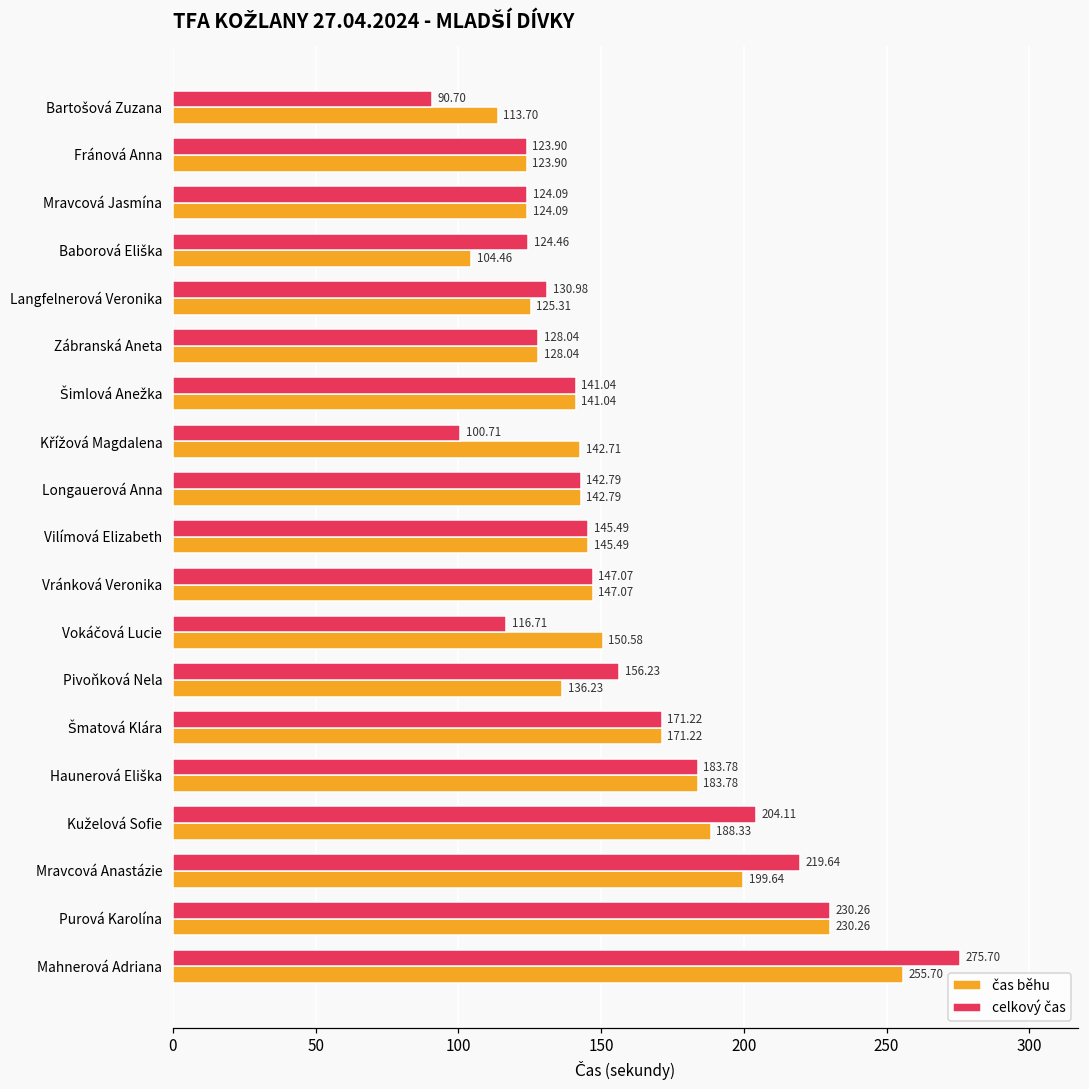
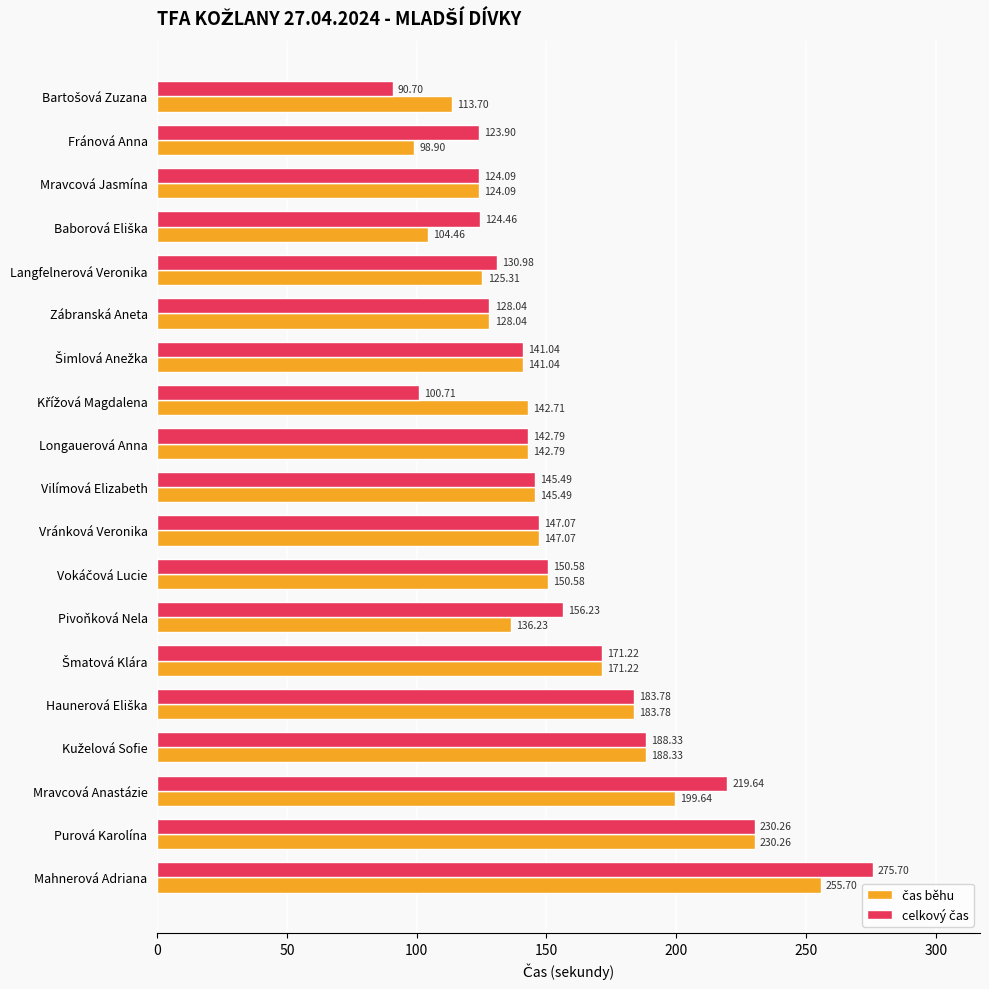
čas běhu, Fránová Anna: 123.90 -> 98.90
celkový čas, Vokáčová Lucie: 116.71 -> 150.58
celkový čas, Kuželová Sofie: 204.11 -> 188.33
